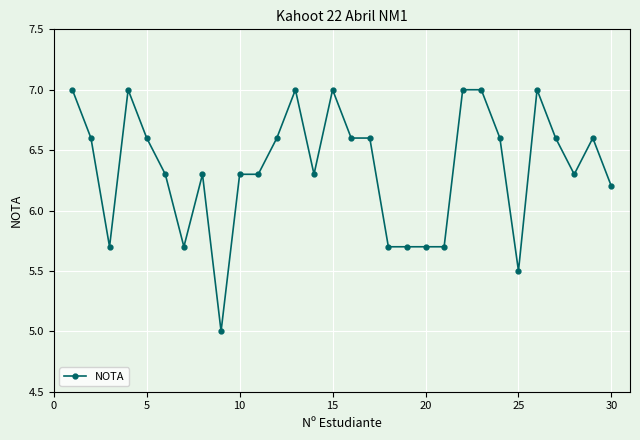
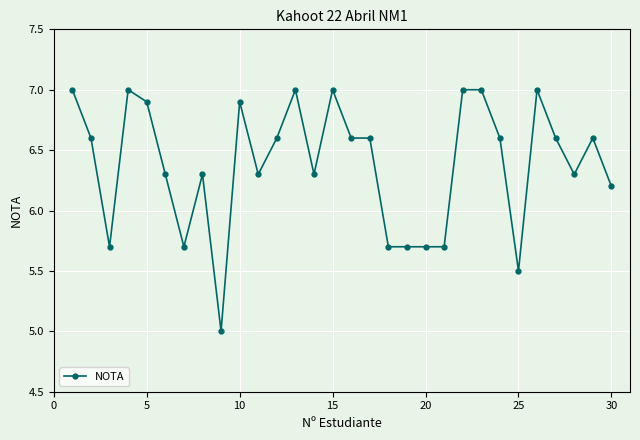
5: 6.6 -> 6.9
10: 6.3 -> 6.9
